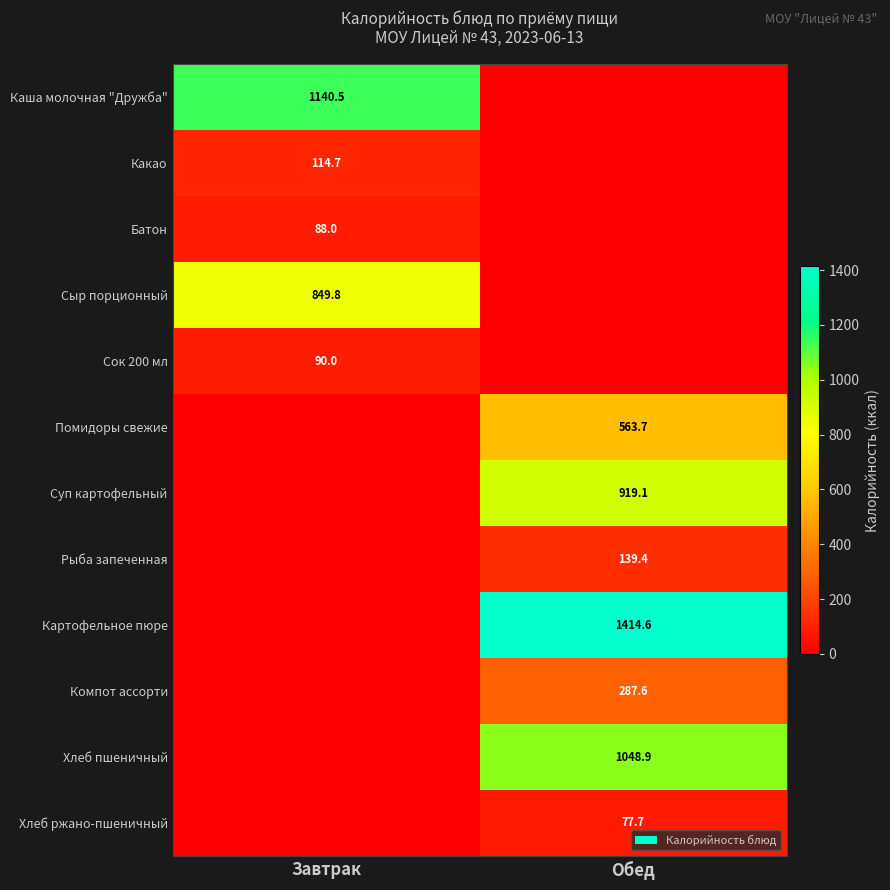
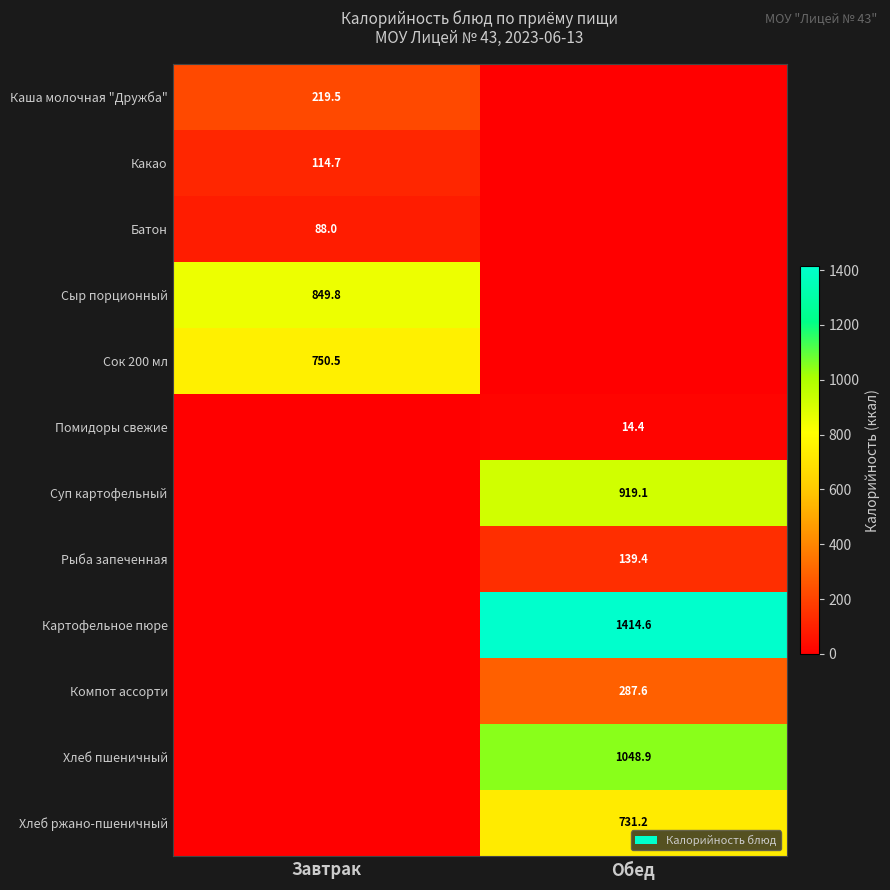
Каша молочная "Дружба", Завтрак: 1140.5 -> 219.5
Сок 200 мл, Завтрак: 90.0 -> 750.5
Помидоры свежие, Обед: 563.7 -> 14.4
Хлеб ржано-пшеничный, Обед: 77.7 -> 731.2
